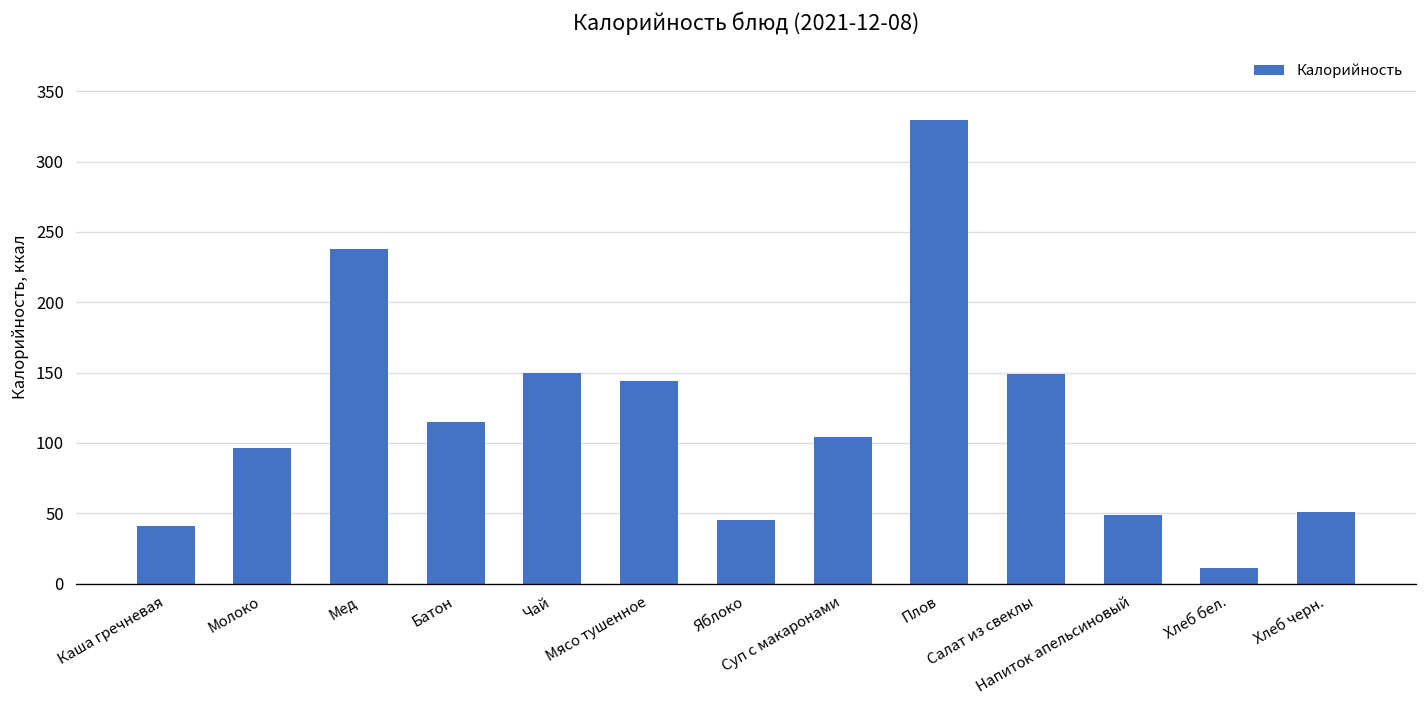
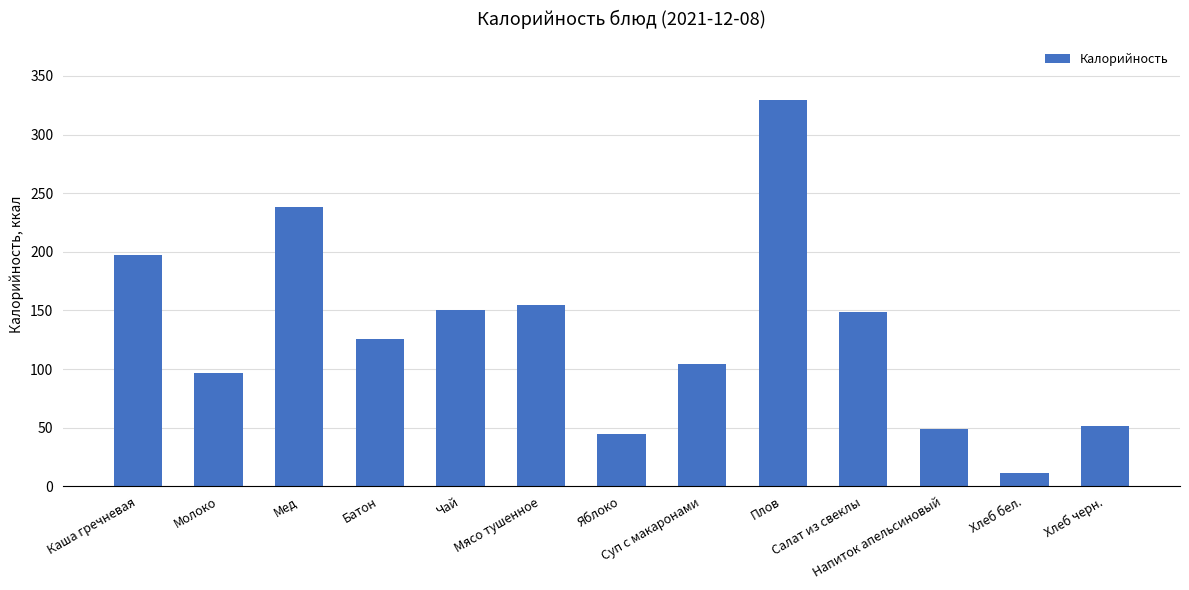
Каша гречневая: 41 -> 197
Батон: 115 -> 126
Мясо тушенное: 144 -> 155
